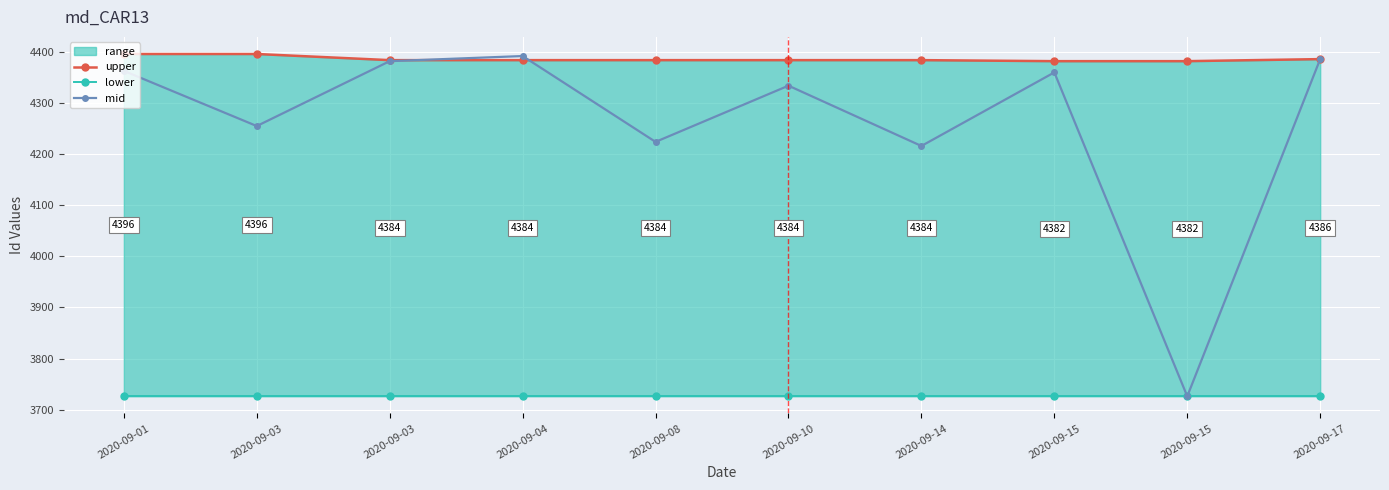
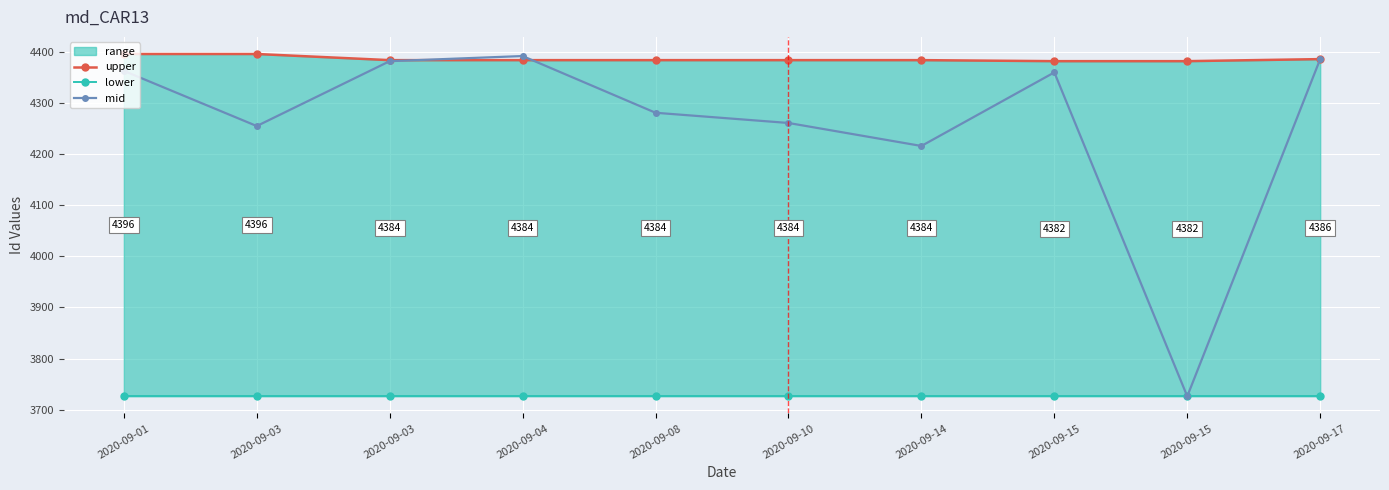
mid, 2020-09-08: 4220 -> 4280
mid, 2020-09-10: 4330 -> 4260
